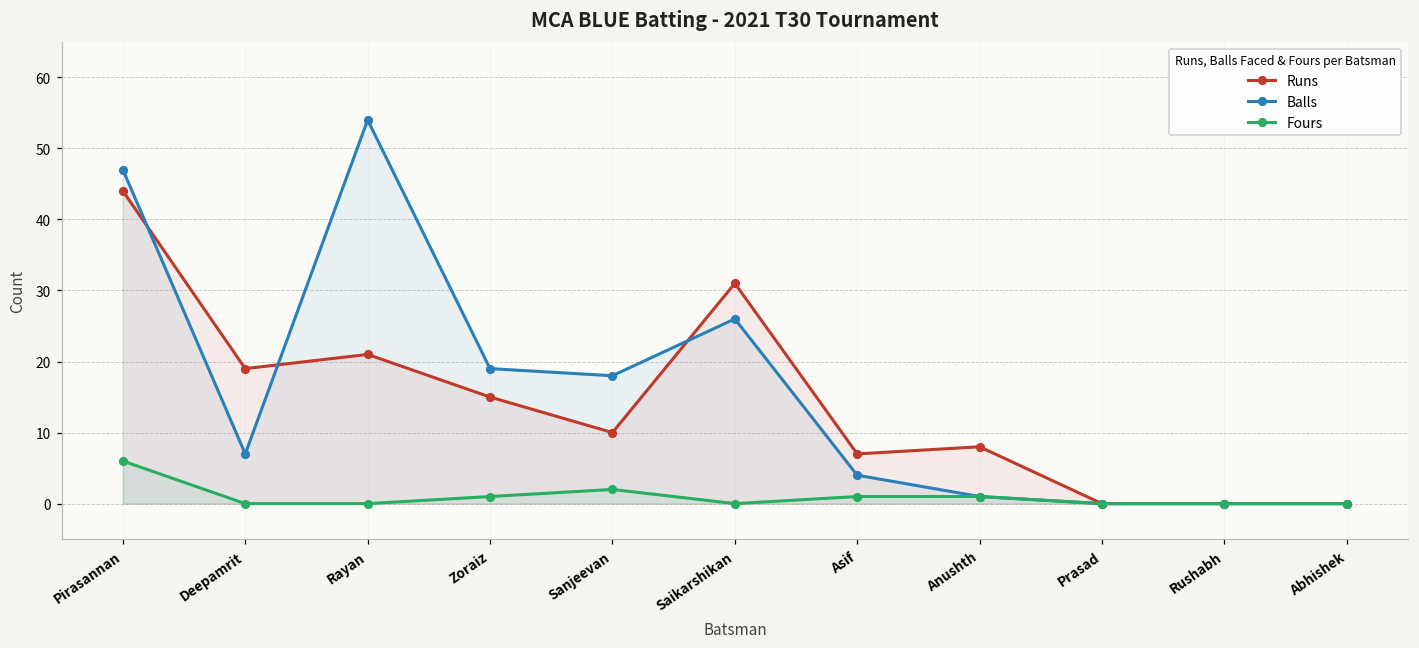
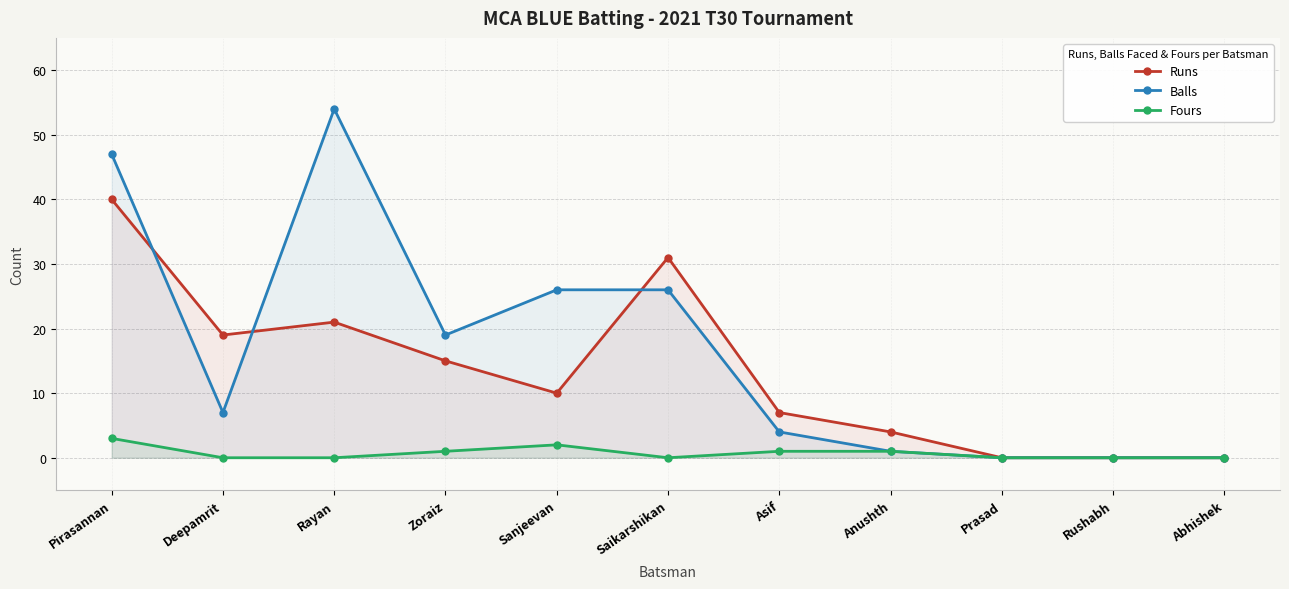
Runs, Pirasannan: 44 -> 40
Fours, Pirasannan: 6 -> 3
Balls, Sanjeevan: 18 -> 26
Runs, Anushth: 8 -> 4
